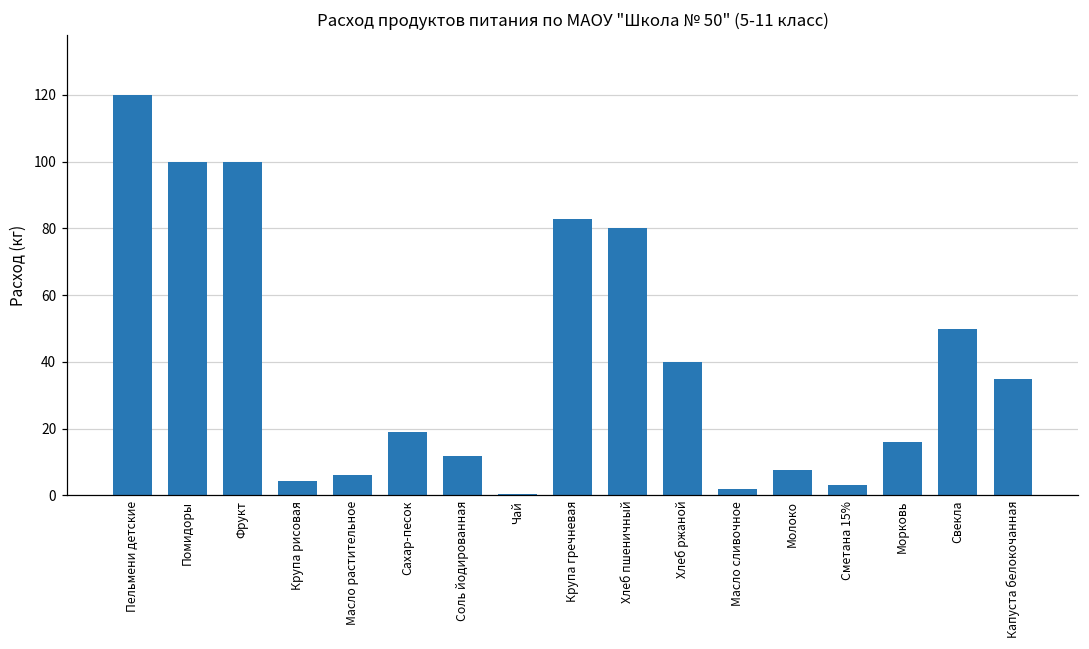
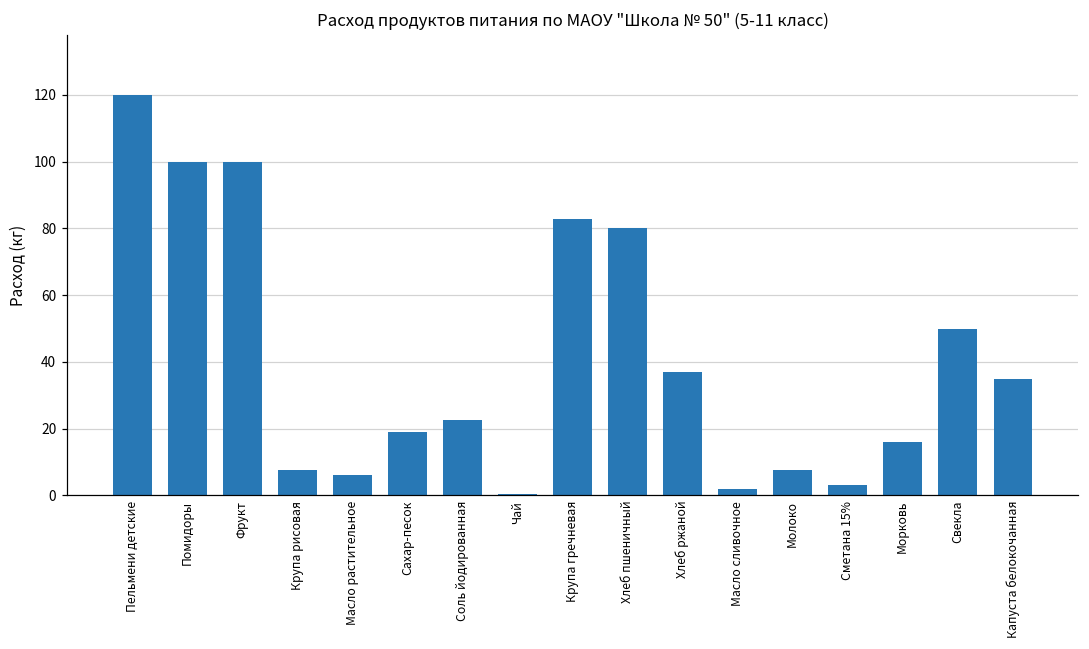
Крупа рисовая: 4 -> 8
Соль йодированная: 12 -> 23
Хлеб ржаной: 40 -> 37
